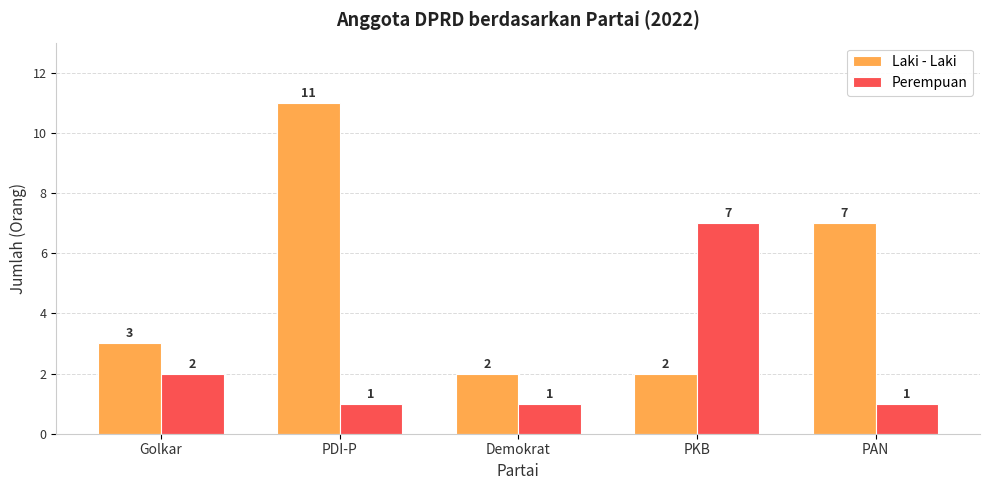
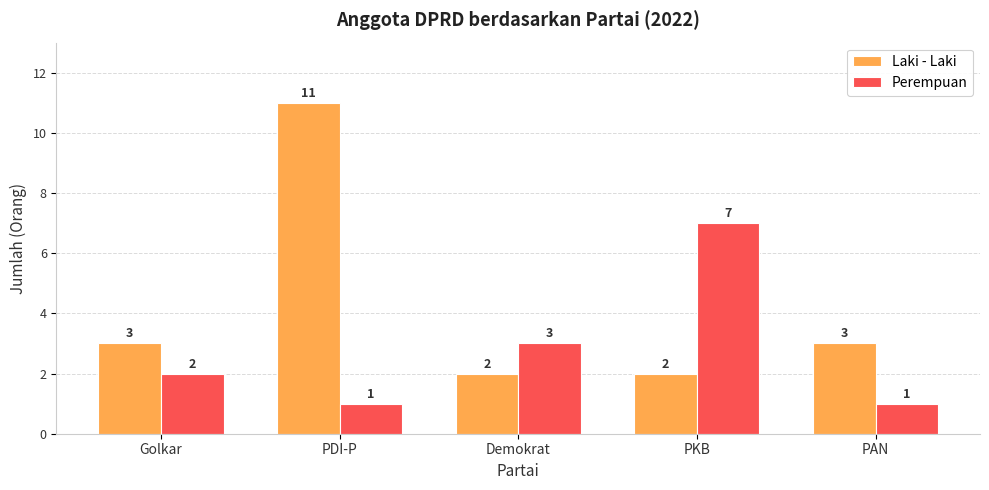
Perempuan, Demokrat: 1 -> 3
Laki - Laki, PAN: 7 -> 3
